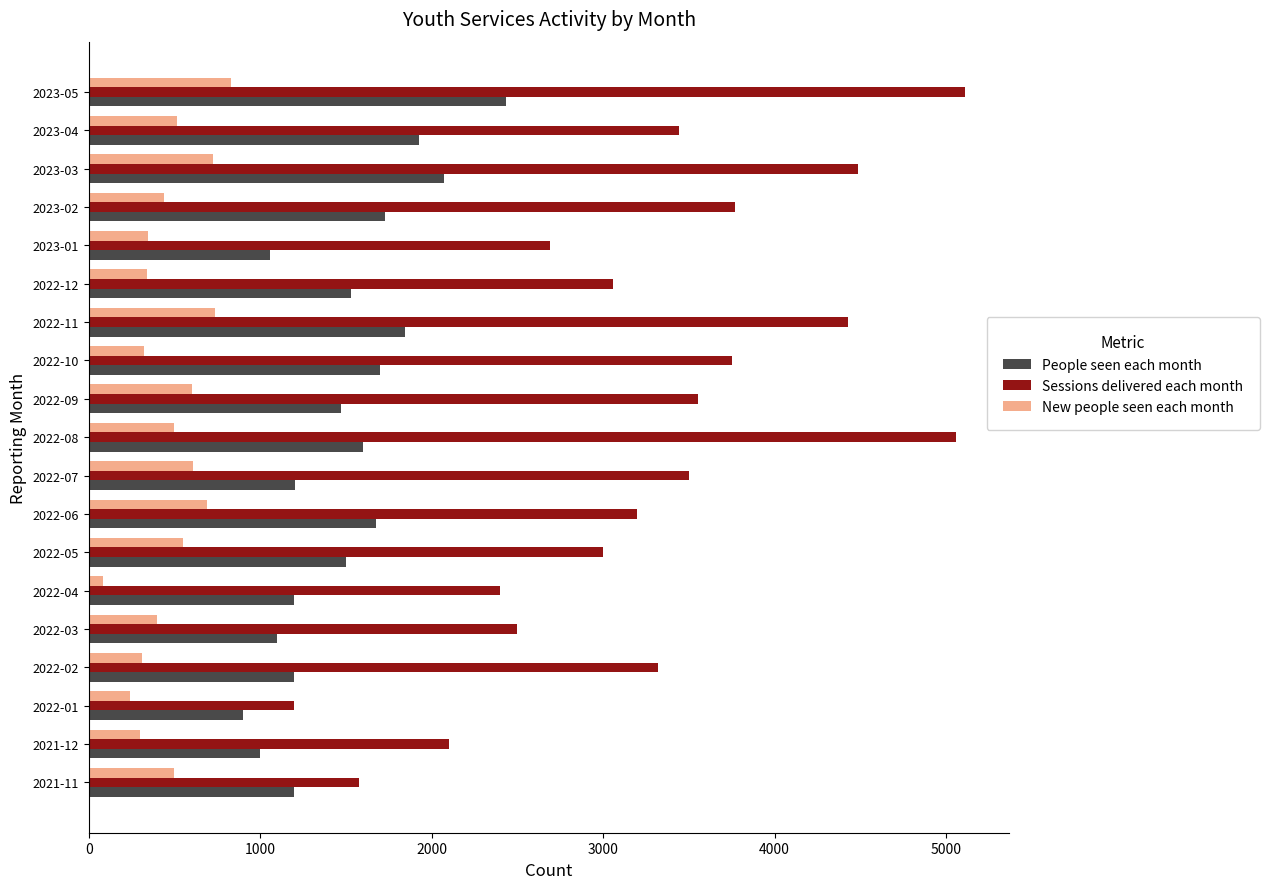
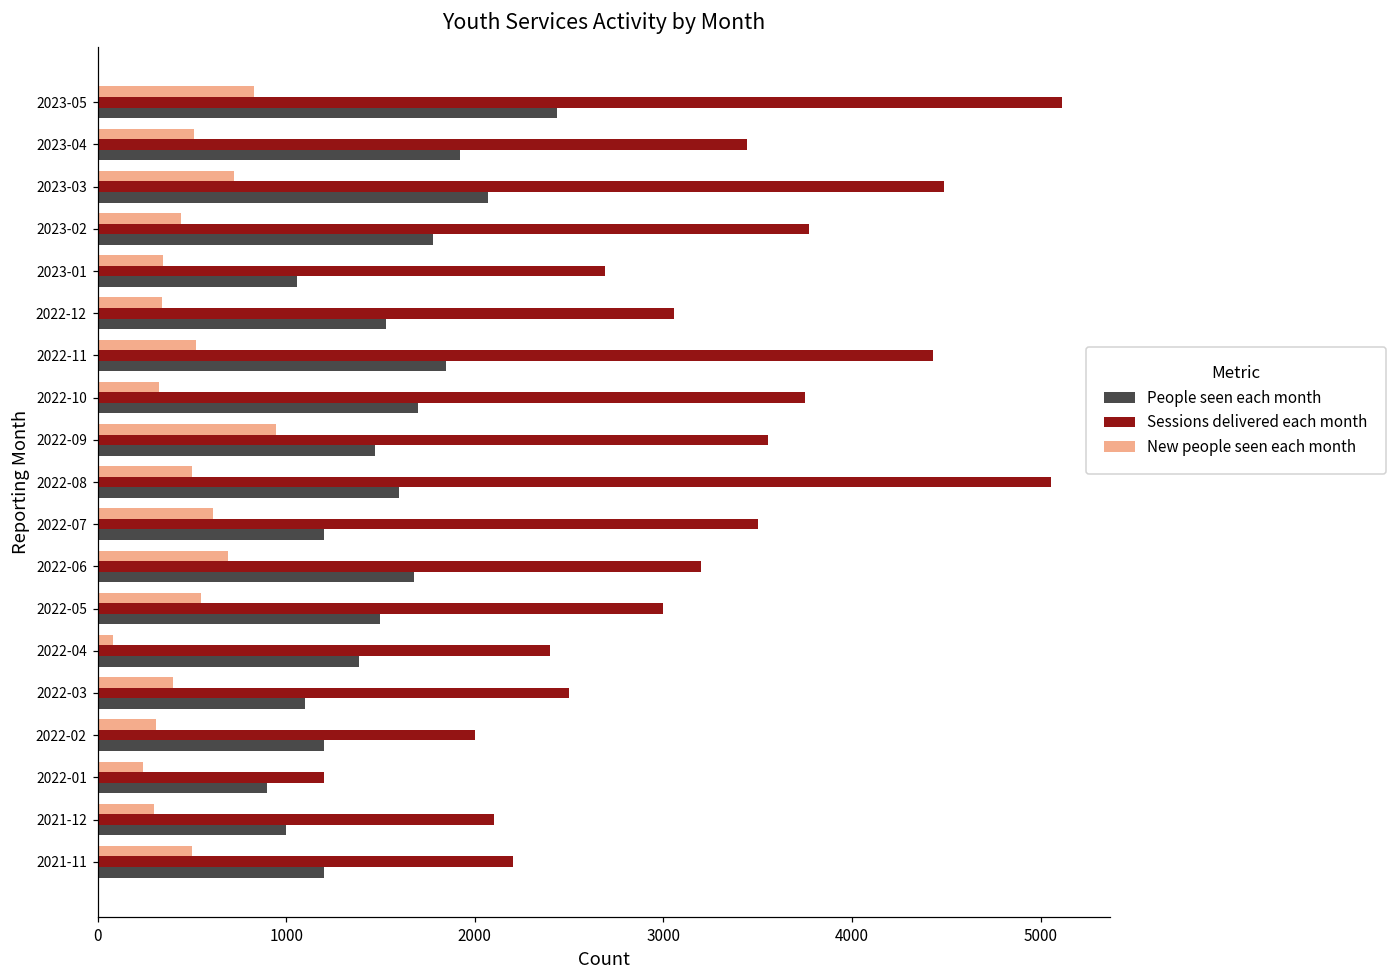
People seen each month, 2023-02: 1730 -> 1780
New people seen each month, 2022-11: 740 -> 520
New people seen each month, 2022-09: 600 -> 950
People seen each month, 2022-04: 1200 -> 1380
Sessions delivered each month, 2022-02: 3320 -> 2000
Sessions delivered each month, 2021-11: 1580 -> 2200
